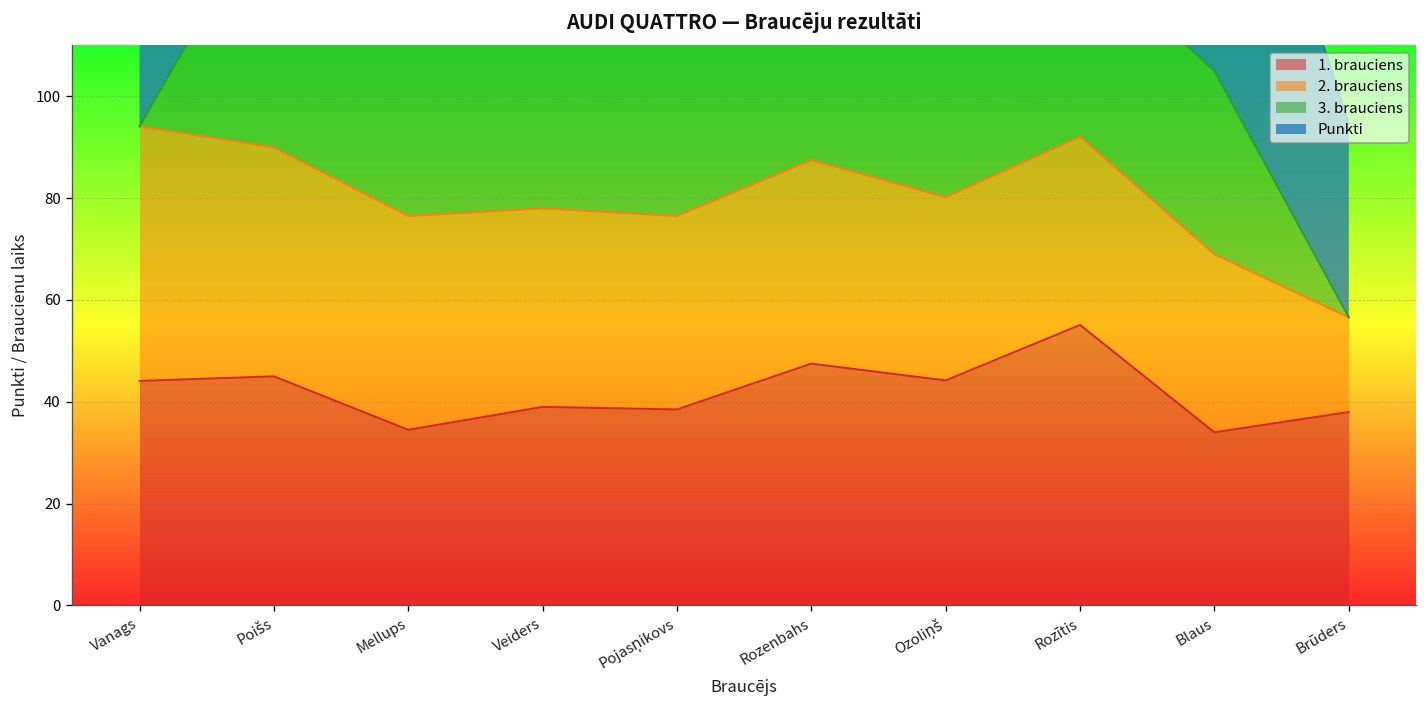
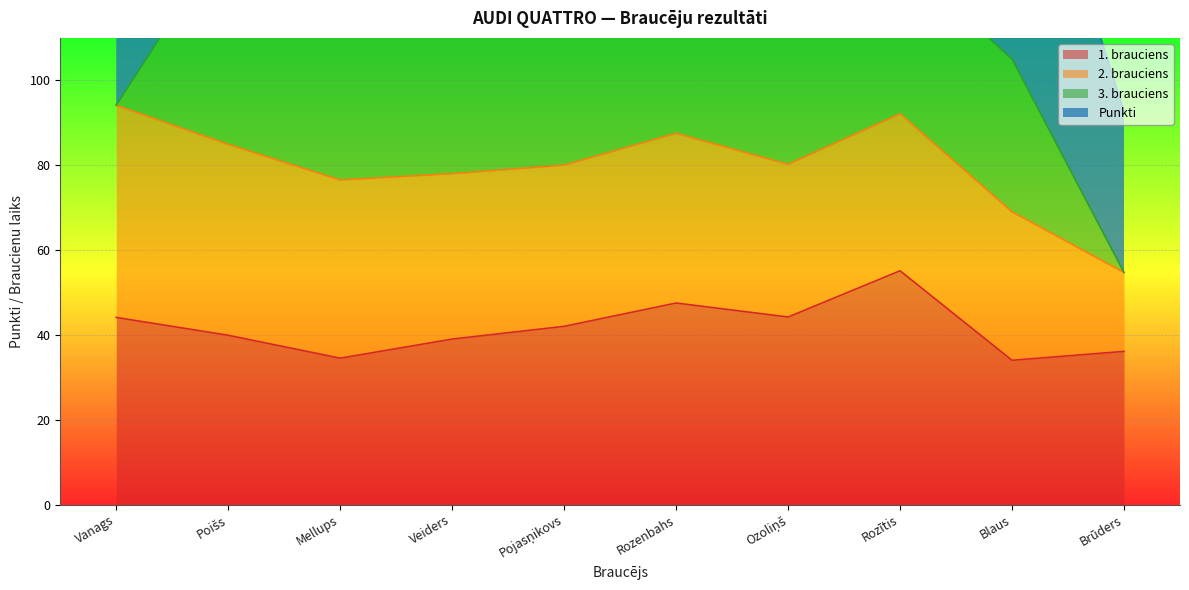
1. brauciens, Poišs: 45 -> 40
1. brauciens, Pojasņikovs: 39 -> 42
1. brauciens, Brūders: 38 -> 36
